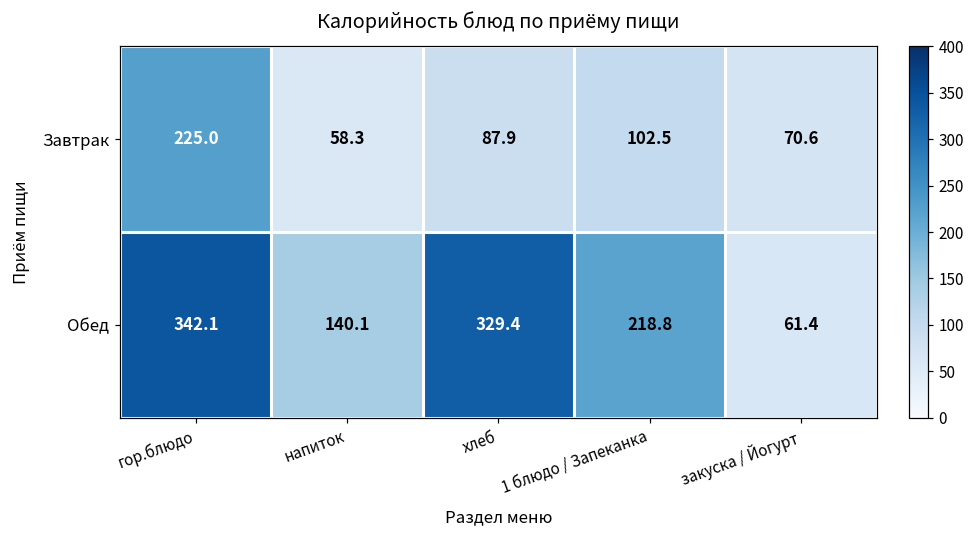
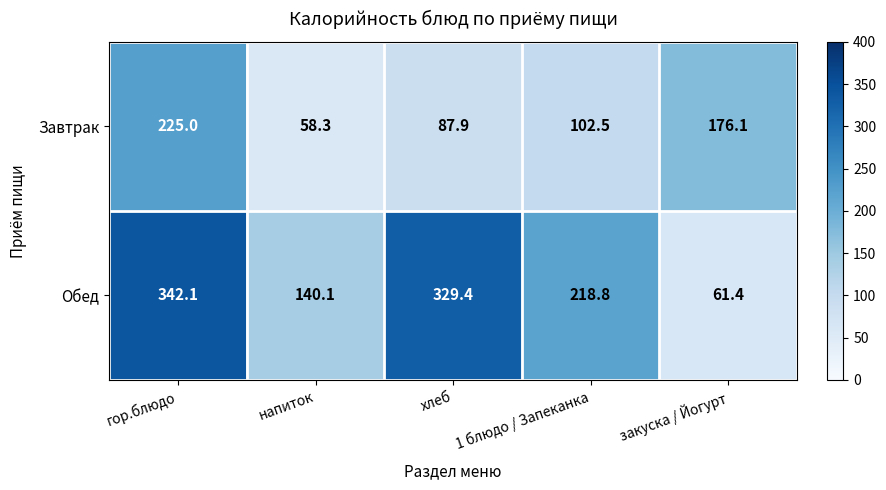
Завтрак, закуска / Йогурт: 70.6 -> 176.1
